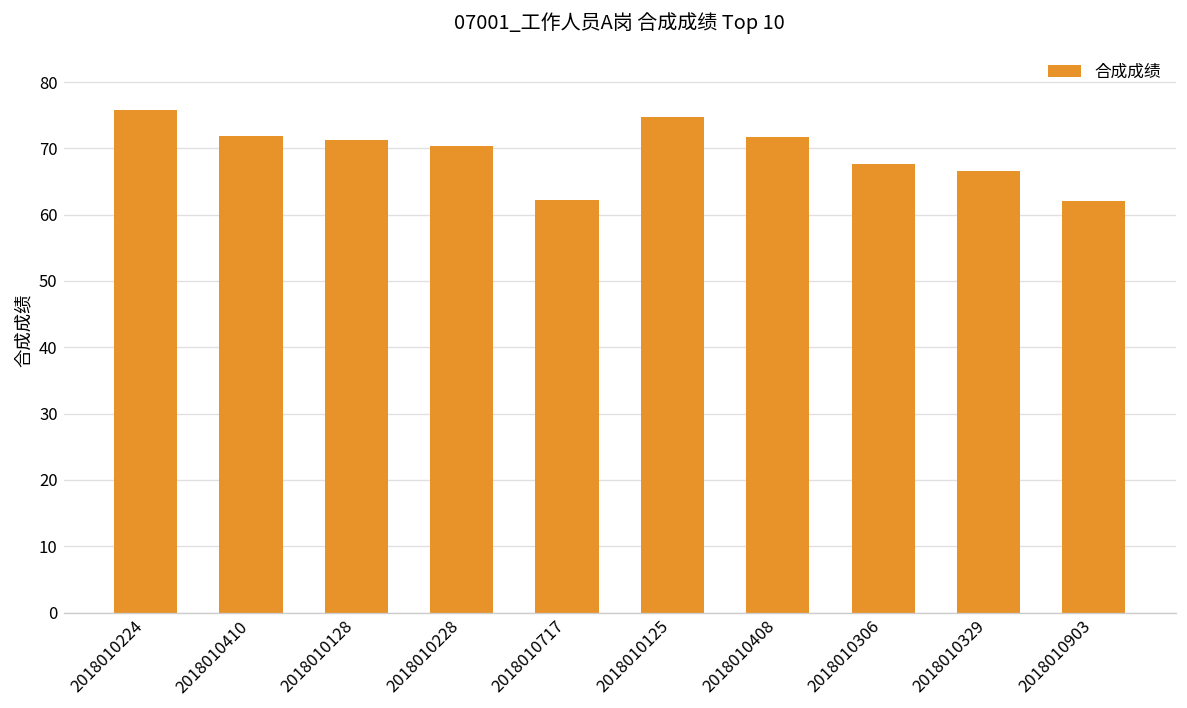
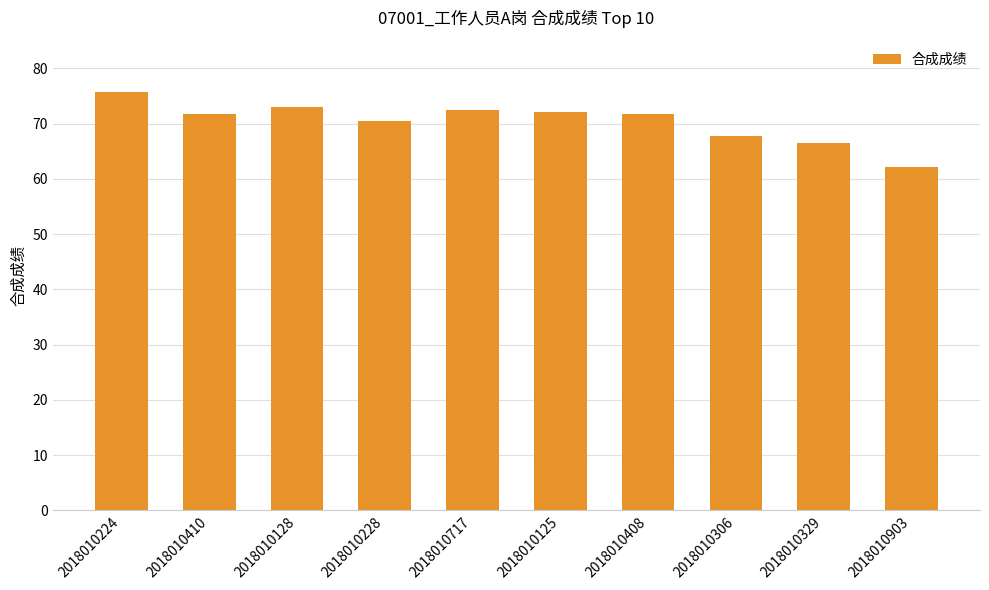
2018010128: 71 -> 73
2018010717: 62 -> 73
2018010125: 75 -> 72
